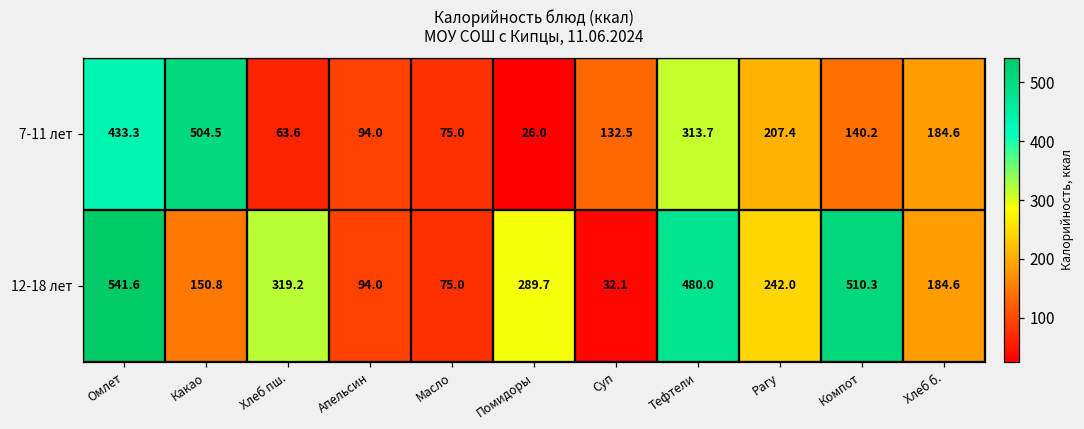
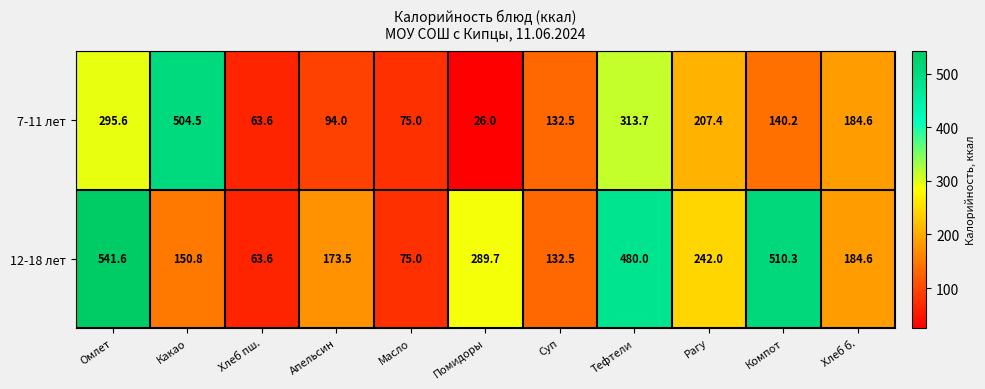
7-11 лет, Омлет: 433.3 -> 295.6
12-18 лет, Хлеб пш.: 319.2 -> 63.6
12-18 лет, Апельсин: 94.0 -> 173.5
12-18 лет, Суп: 32.1 -> 132.5
